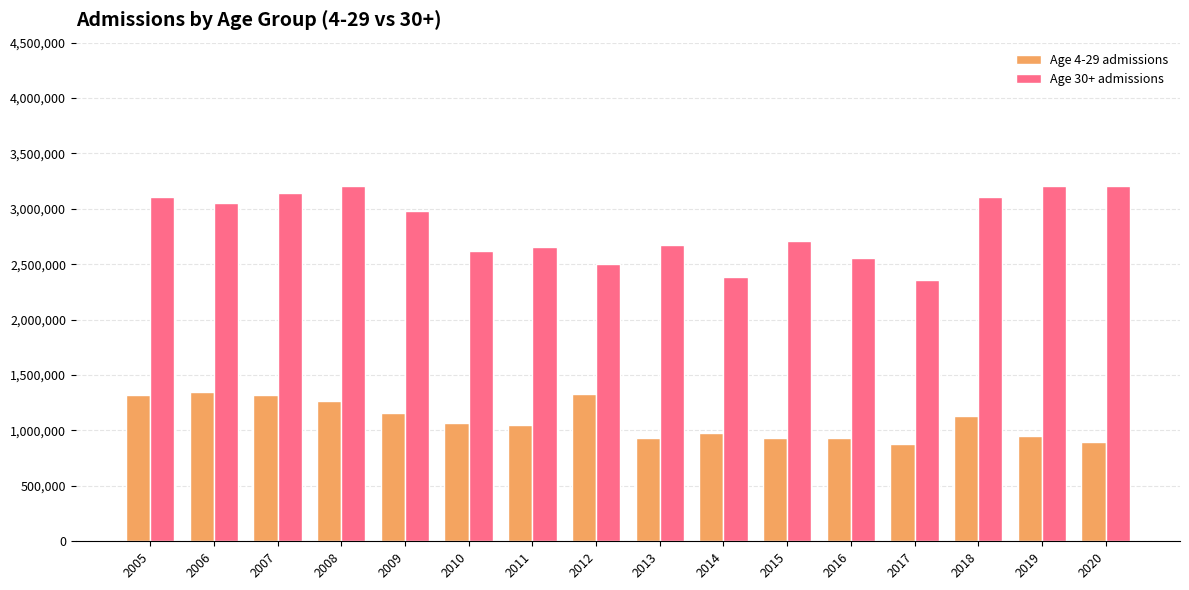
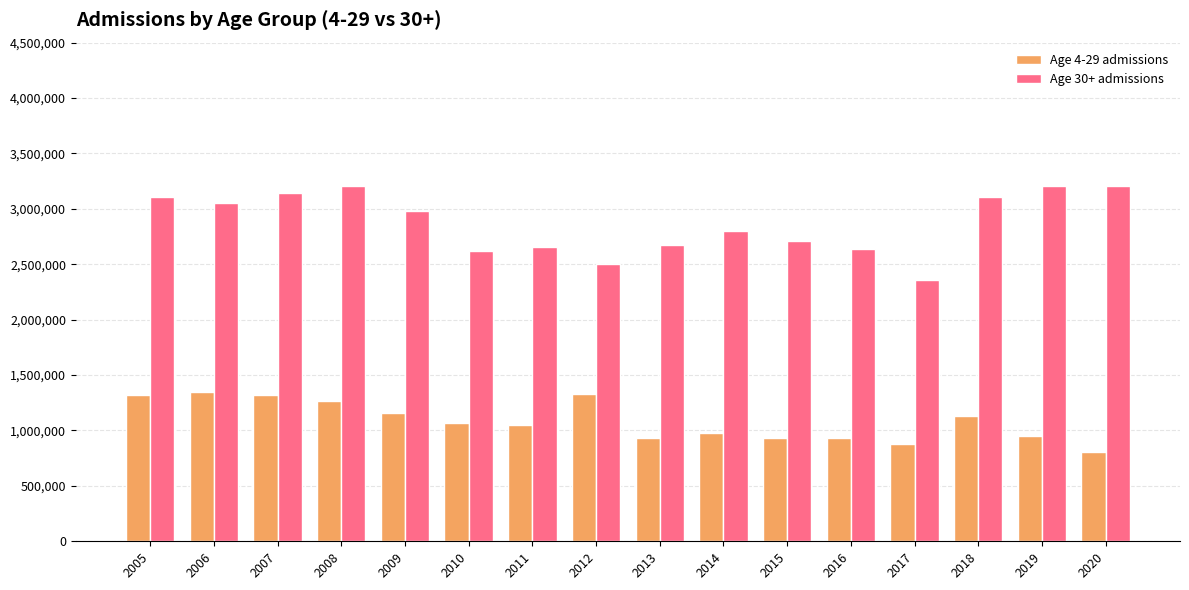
Age 30+ admissions, 2014: 2,380,000 -> 2,800,000
Age 30+ admissions, 2016: 2,560,000 -> 2,640,000
Age 4-29 admissions, 2020: 890,000 -> 810,000
